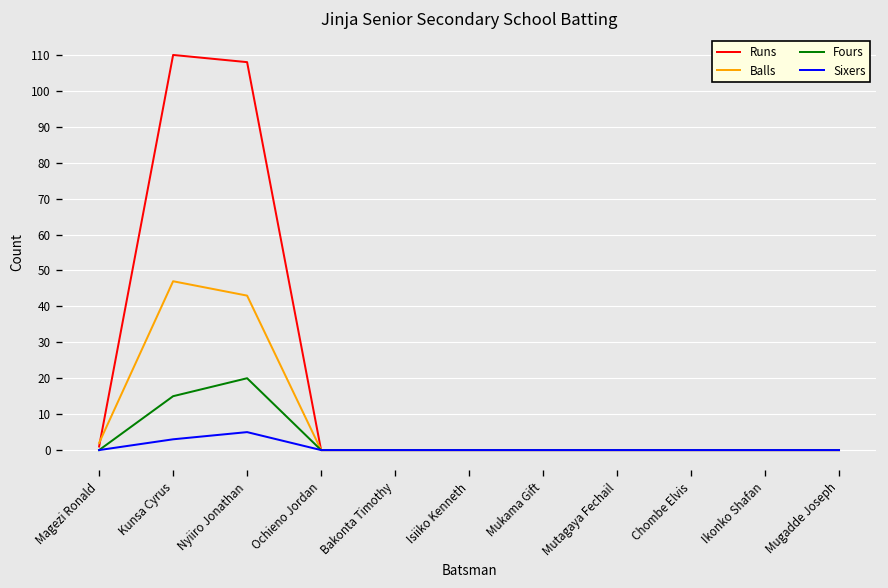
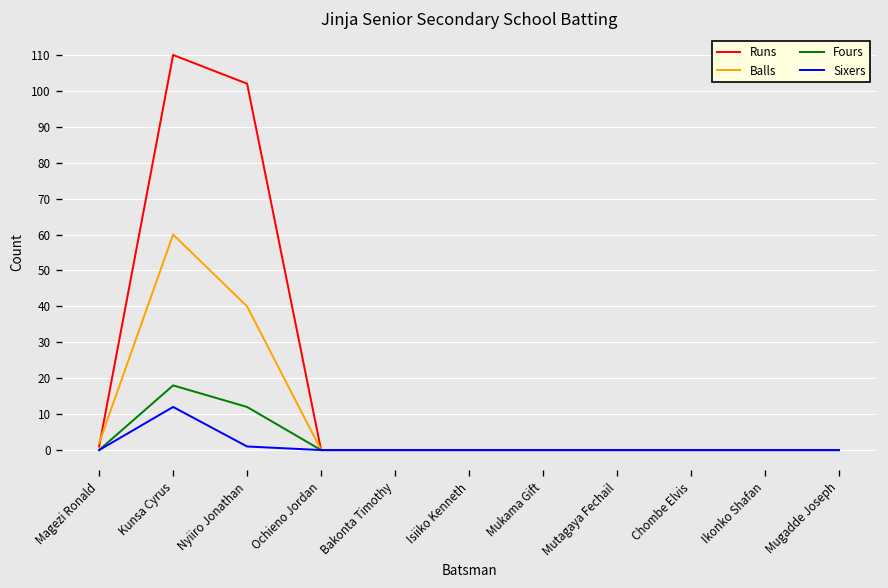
Balls, Kunsa Cyrus: 47 -> 60
Fours, Kunsa Cyrus: 15 -> 18
Sixers, Kunsa Cyrus: 3 -> 12
Runs, Nyiiro Jonathan: 108 -> 102
Balls, Nyiiro Jonathan: 43 -> 40
Fours, Nyiiro Jonathan: 20 -> 12
Sixers, Nyiiro Jonathan: 5 -> 1
